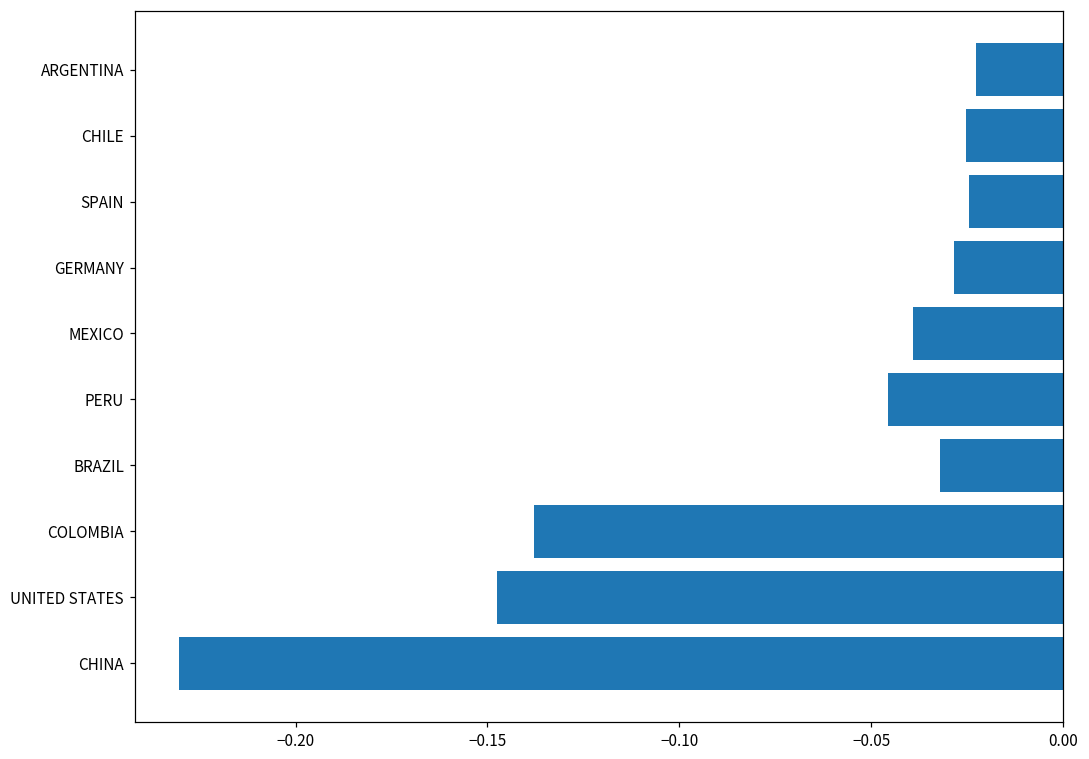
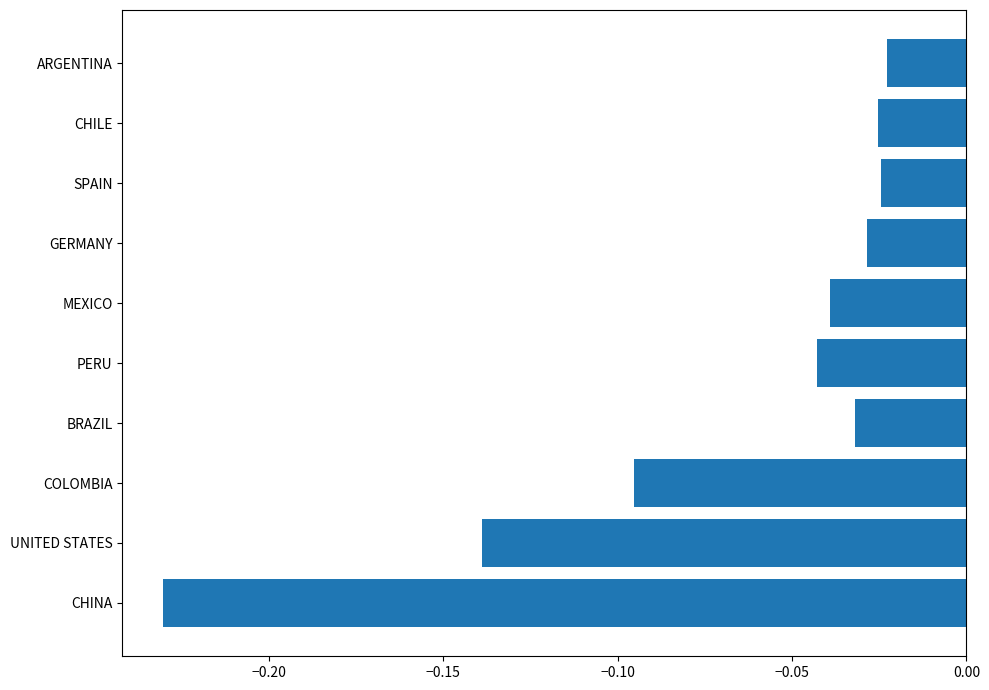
PERU: -0.046 -> -0.043
COLOMBIA: -0.138 -> -0.095
UNITED STATES: -0.148 -> -0.139
